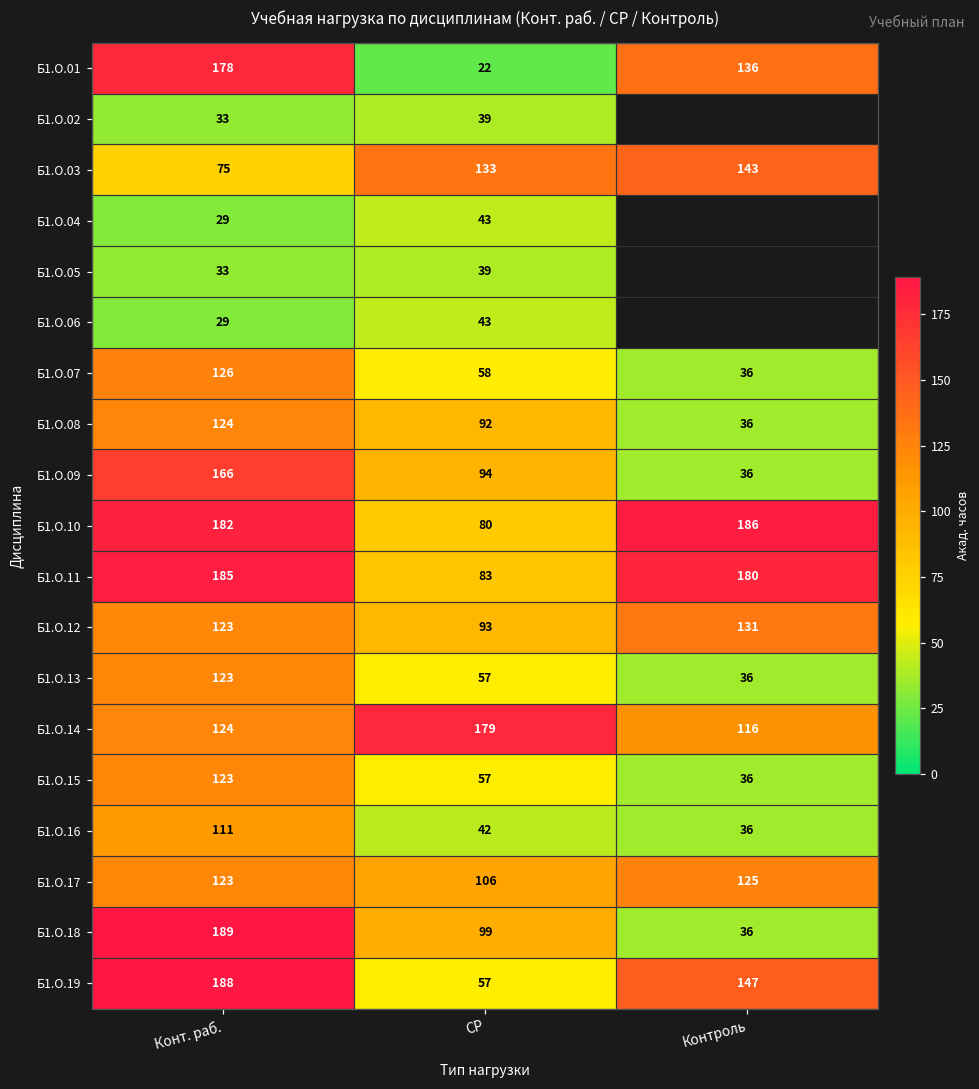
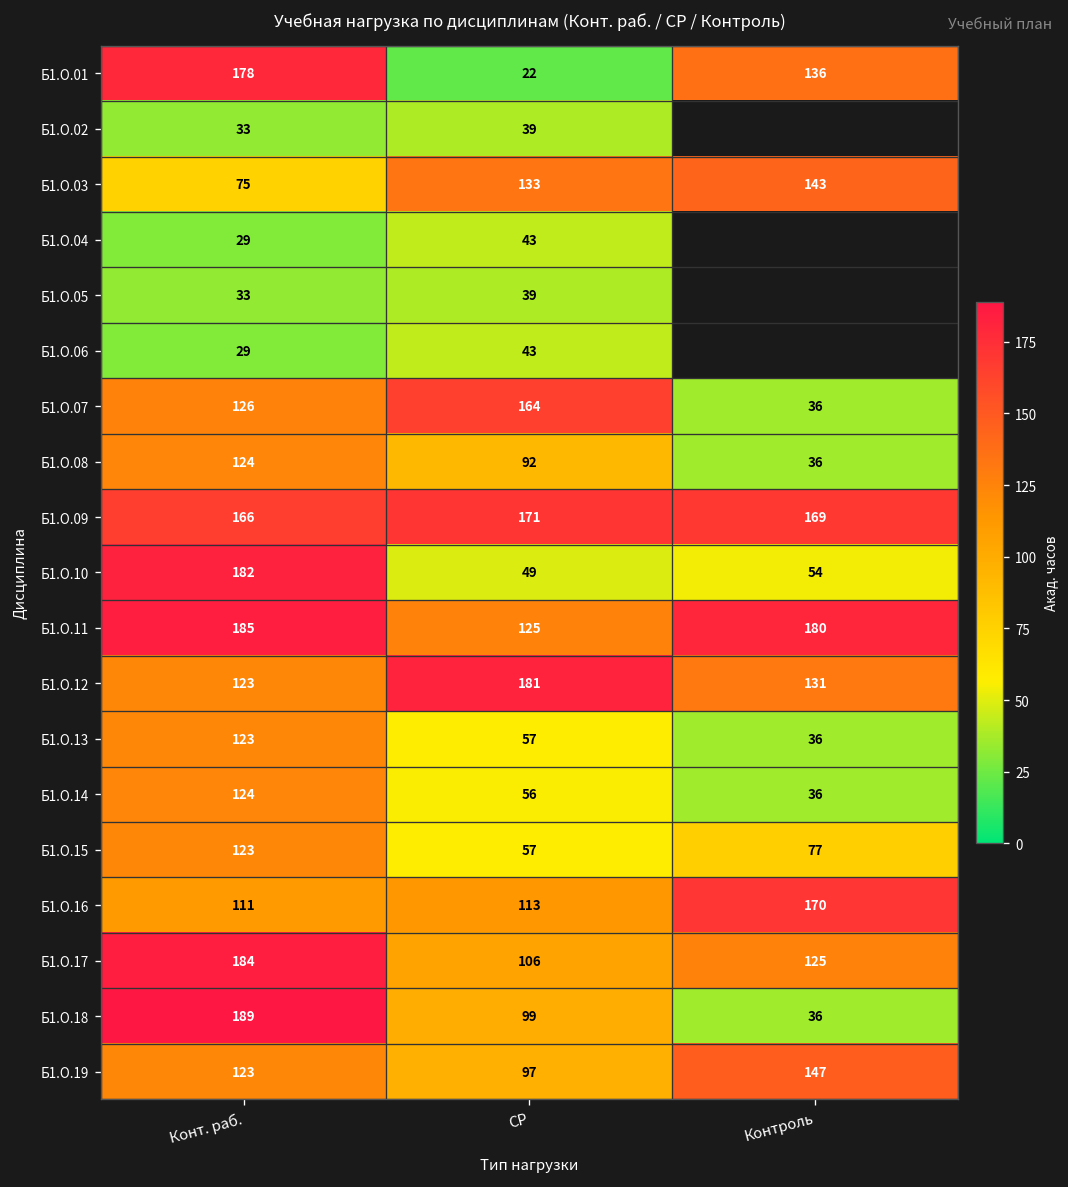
Б1.О.07, СР: 58 -> 164
Б1.О.09, СР: 94 -> 171
Б1.О.09, Контроль: 36 -> 169
Б1.О.10, СР: 80 -> 49
Б1.О.10, Контроль: 186 -> 54
Б1.О.11, СР: 83 -> 125
Б1.О.12, СР: 93 -> 181
Б1.О.14, СР: 179 -> 56
Б1.О.14, Контроль: 116 -> 36
Б1.О.15, Контроль: 36 -> 77
Б1.О.16, СР: 42 -> 113
Б1.О.16, Контроль: 36 -> 170
Б1.О.17, Конт. раб.: 123 -> 184
Б1.О.19, Конт. раб.: 188 -> 123
Б1.О.19, СР: 57 -> 97
